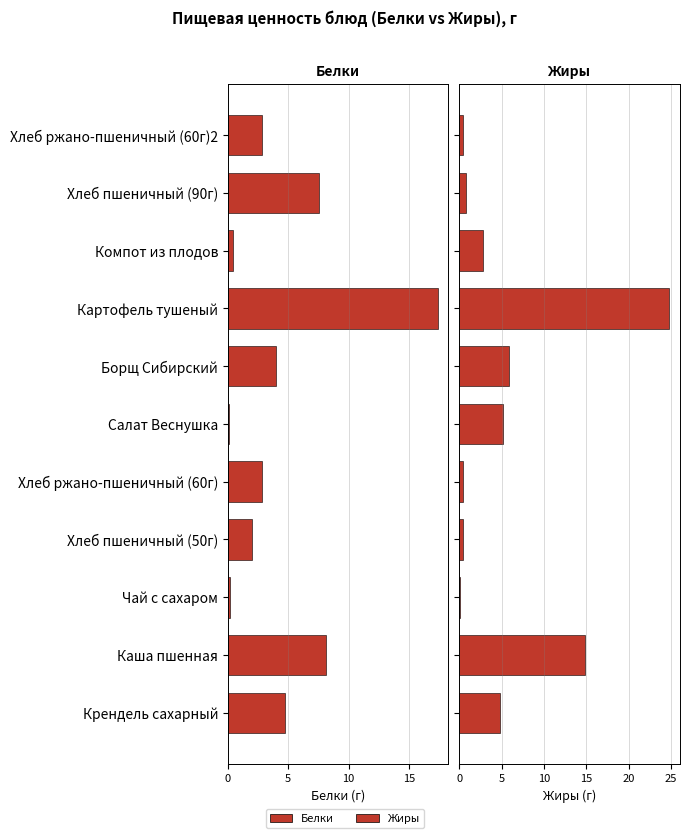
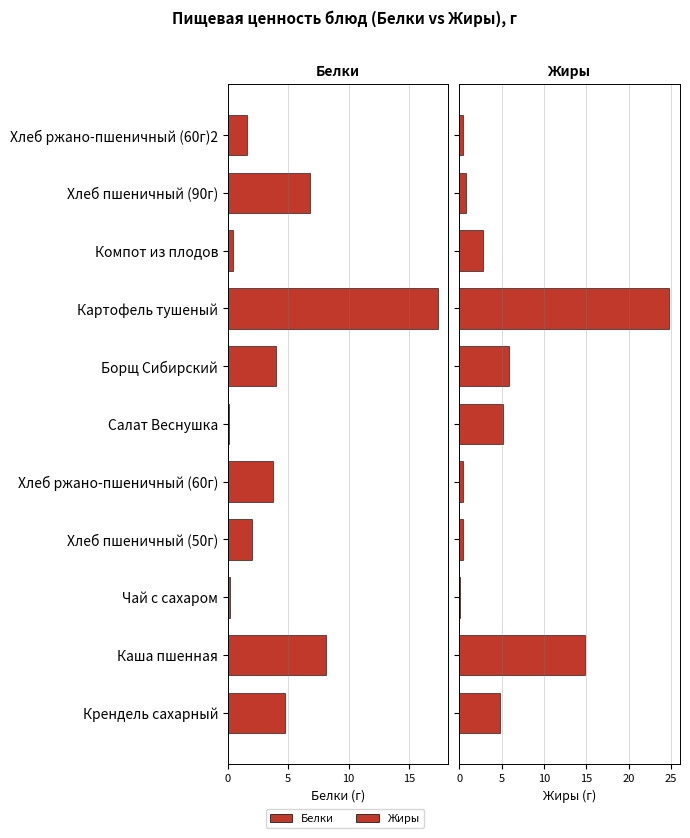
Белки, Хлеб ржано-пшеничный (60г)2: 2.8 -> 1.6
Белки, Хлеб пшеничный (90г): 7.6 -> 6.8
Белки, Хлеб ржано-пшеничный (60г): 2.8 -> 3.7
